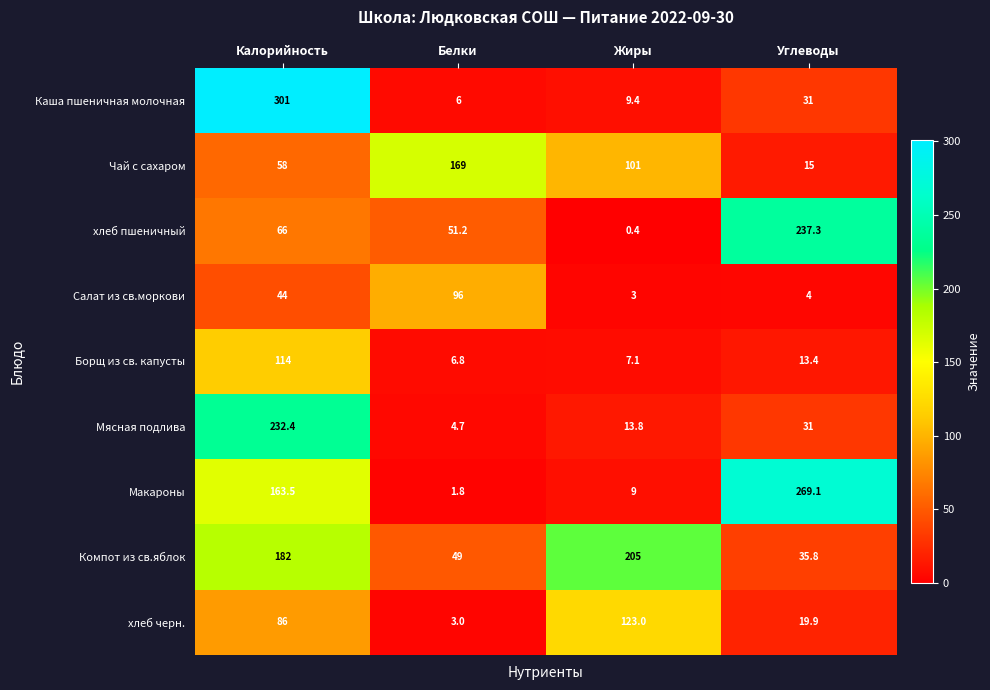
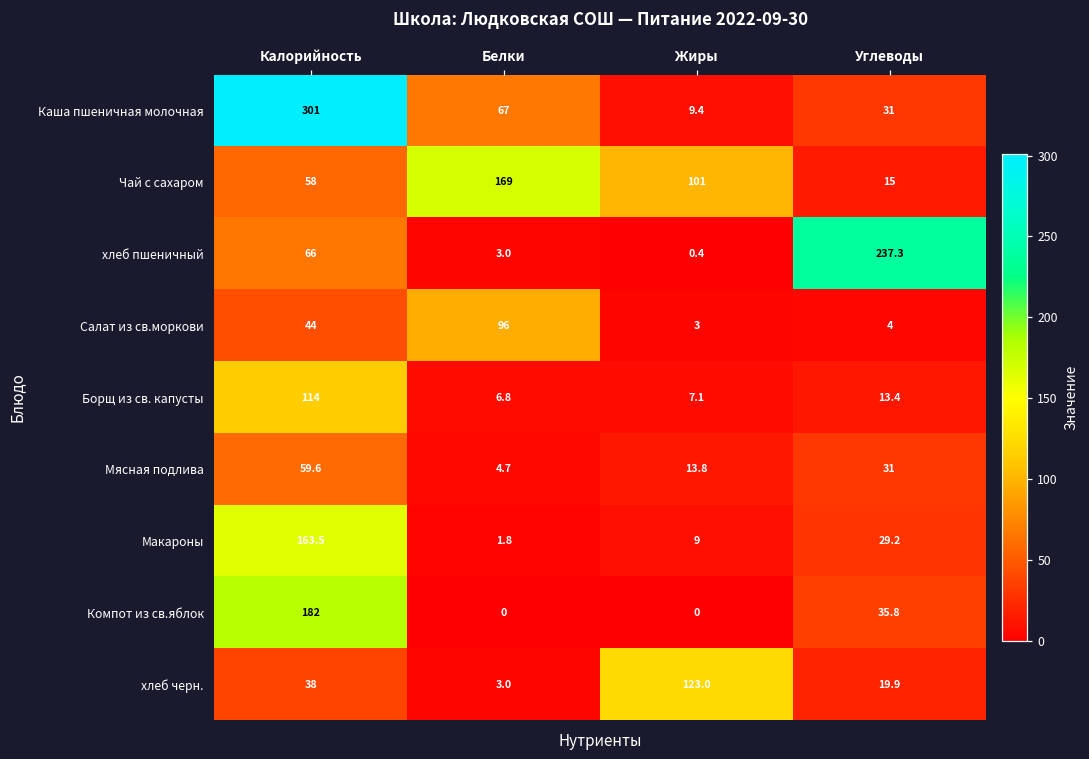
Каша пшеничная молочная, Белки: 6 -> 67
хлеб пшеничный, Белки: 51.2 -> 3.0
Мясная подлива, Калорийность: 232.4 -> 59.6
Макароны, Углеводы: 269.1 -> 29.2
Компот из св.яблок, Белки: 49 -> 0
Компот из св.яблок, Жиры: 205 -> 0
хлеб черн., Калорийность: 86 -> 38
